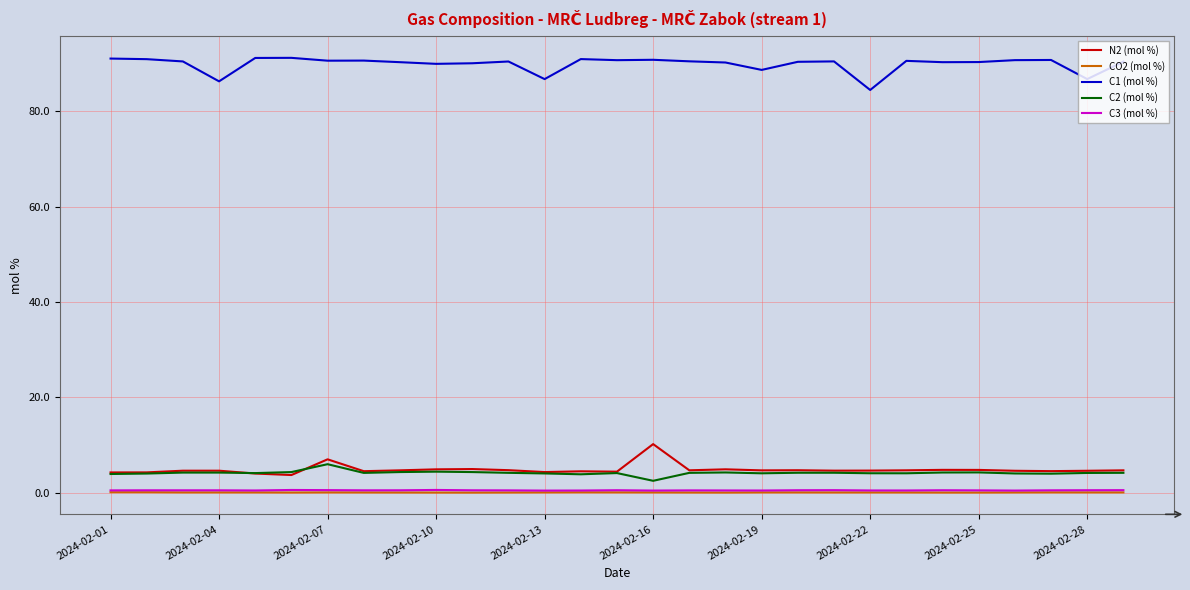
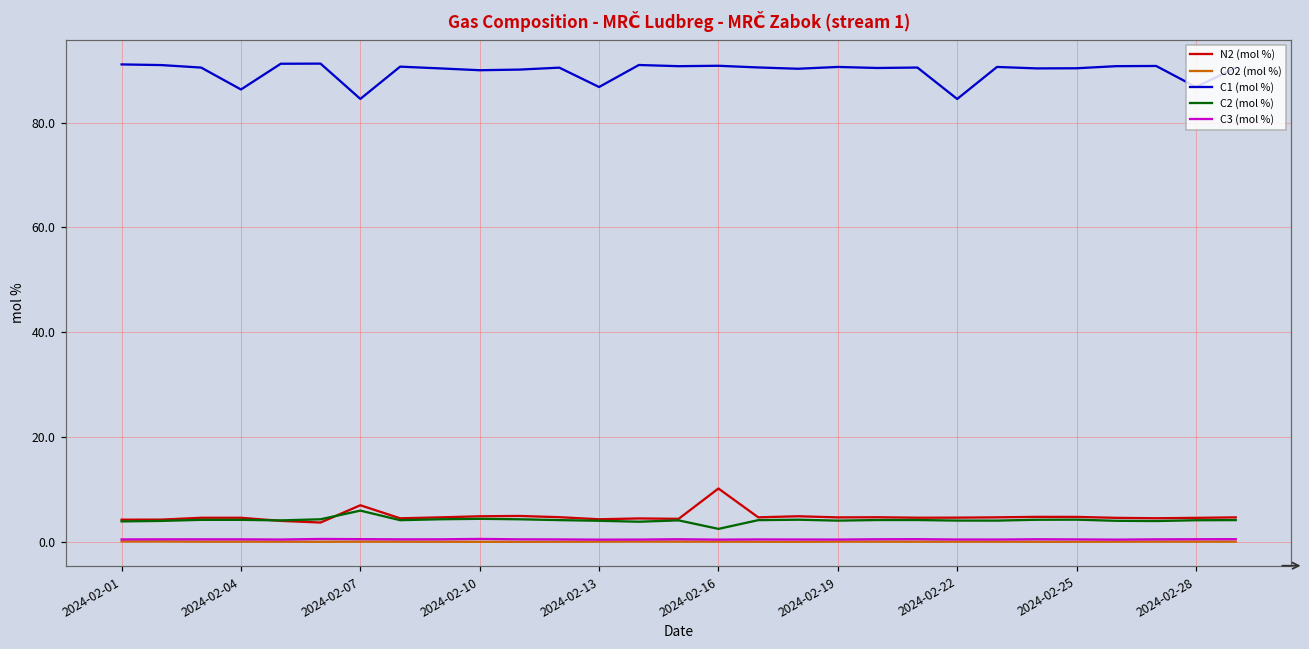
C1 (mol %), 2024-02-07: 91 -> 85
C1 (mol %), 2024-02-19: 89 -> 91
